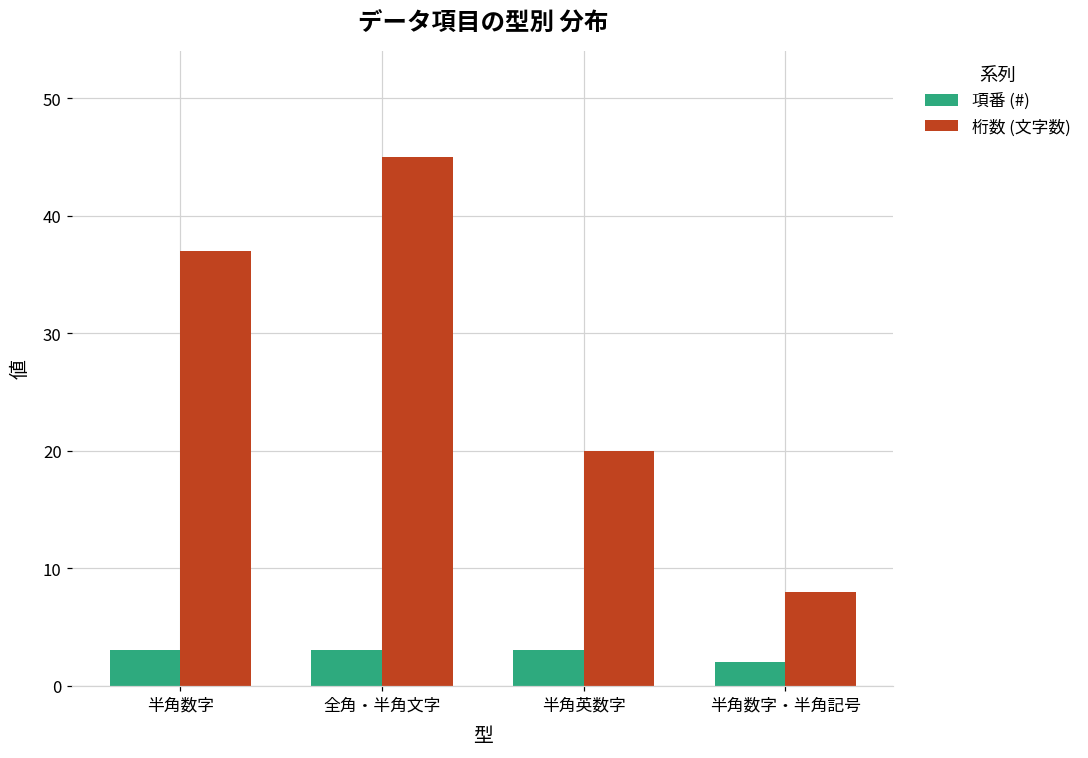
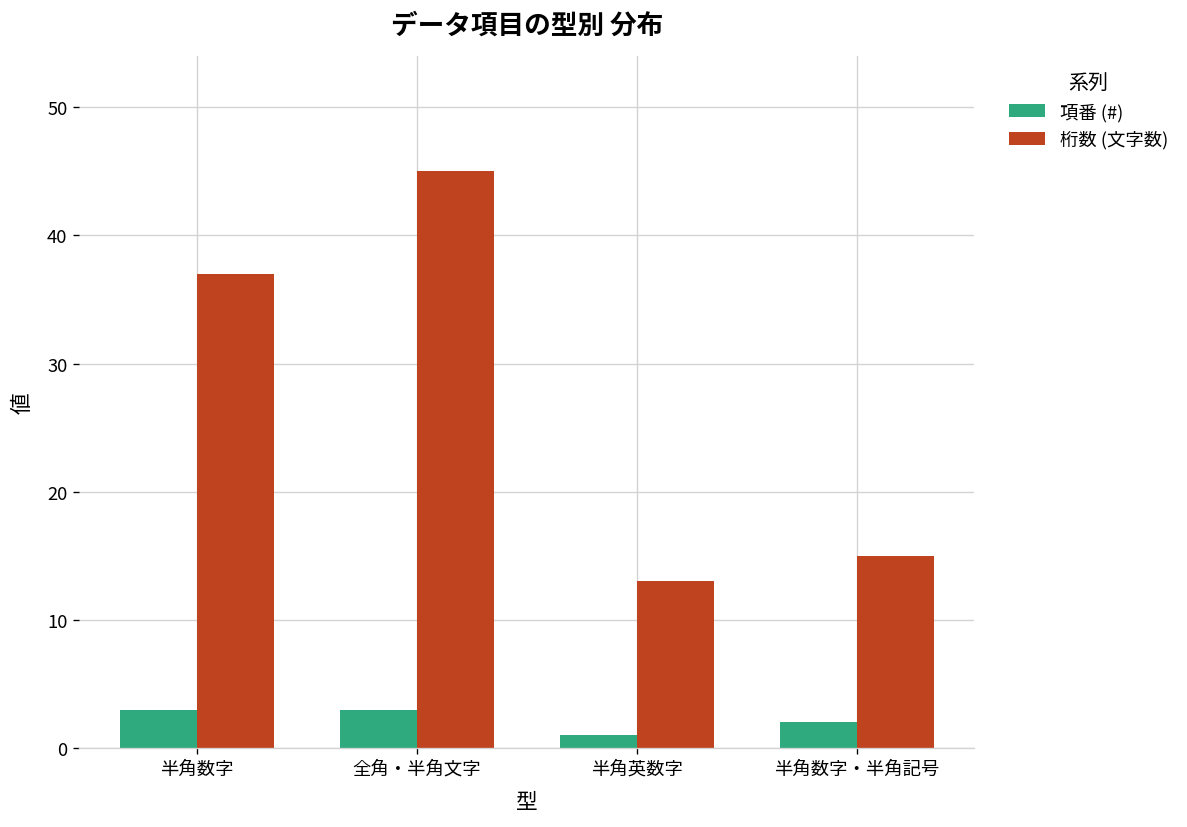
項番 (#), 半角英数字: 3 -> 1
桁数 (文字数), 半角英数字: 20 -> 13
桁数 (文字数), 半角数字・半角記号: 8 -> 15
